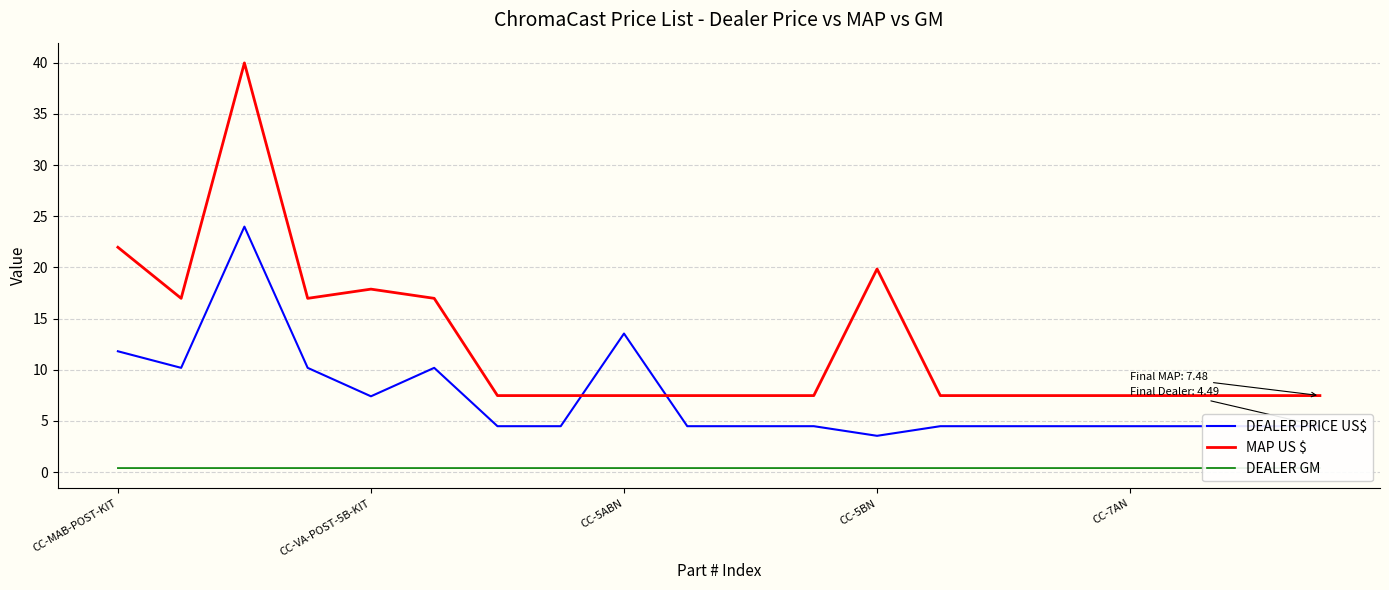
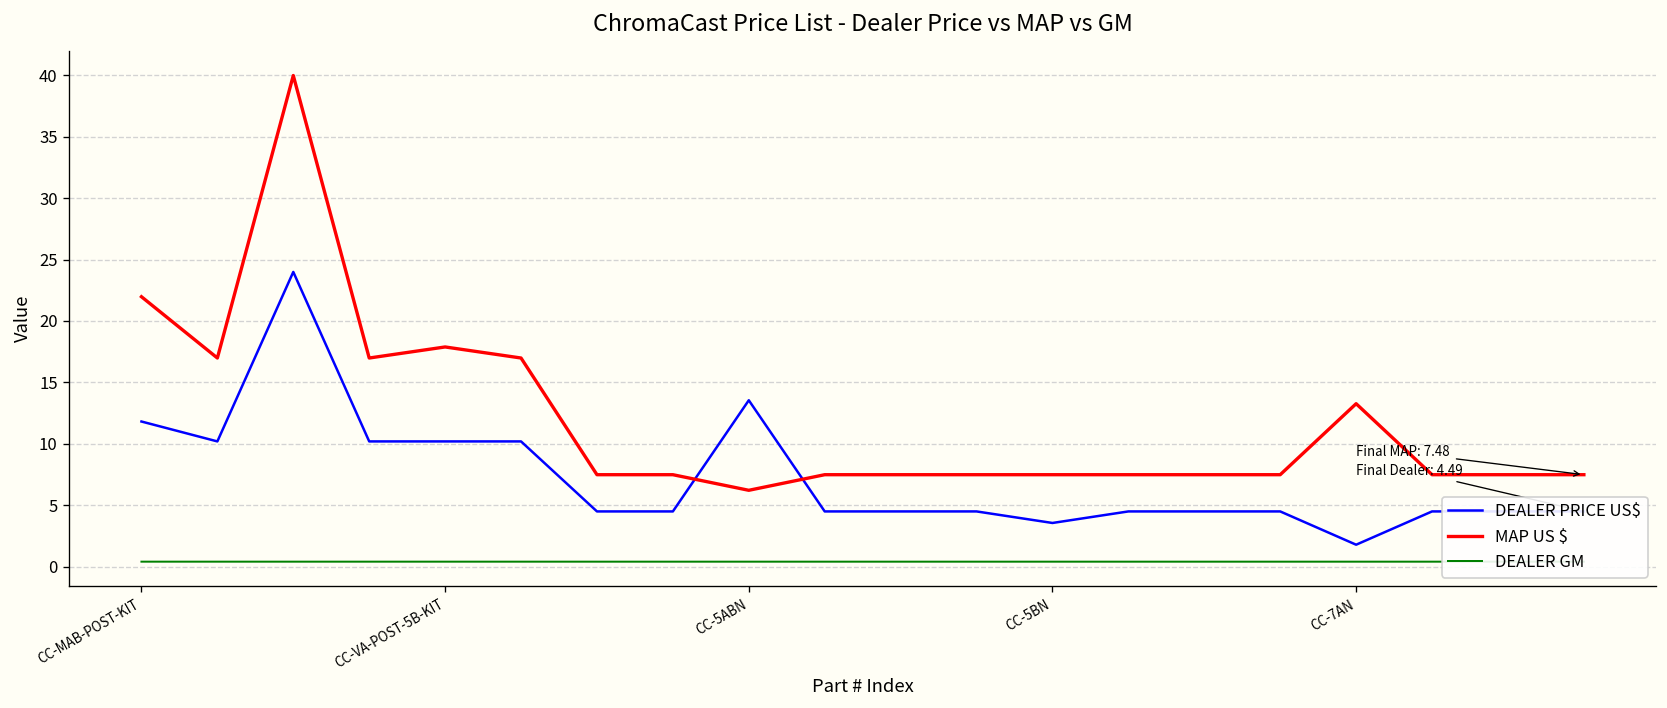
DEALER PRICE US$, CC-VA-POST-5B-KIT: 7.4 -> 10.2
MAP US $, CC-5ABN: 7.5 -> 6.2
MAP US $, CC-5BN: 19.9 -> 7.5
DEALER PRICE US$, CC-7AN: 4.5 -> 1.8
MAP US $, CC-7AN: 7.5 -> 13.3
